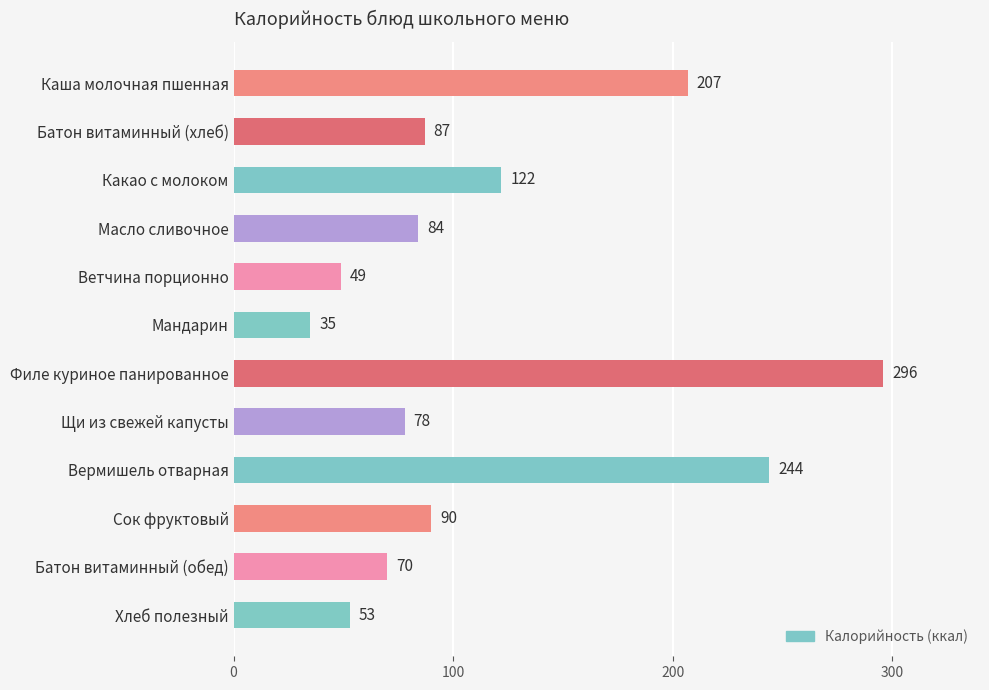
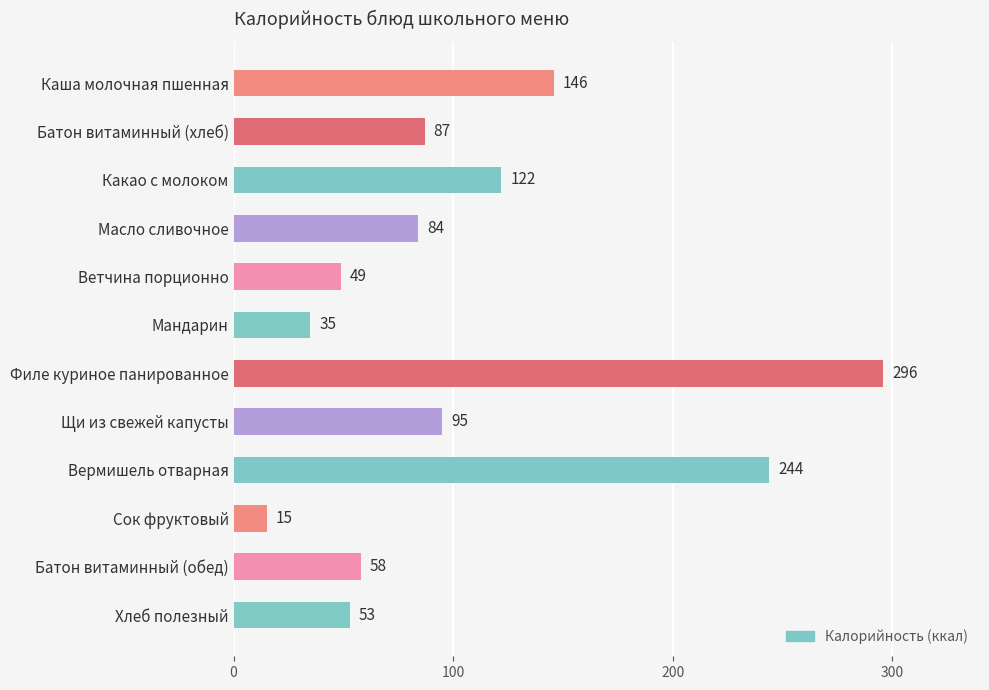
Каша молочная пшенная: 207 -> 146
Щи из свежей капусты: 78 -> 95
Сок фруктовый: 90 -> 15
Батон витаминный (обед): 70 -> 58
